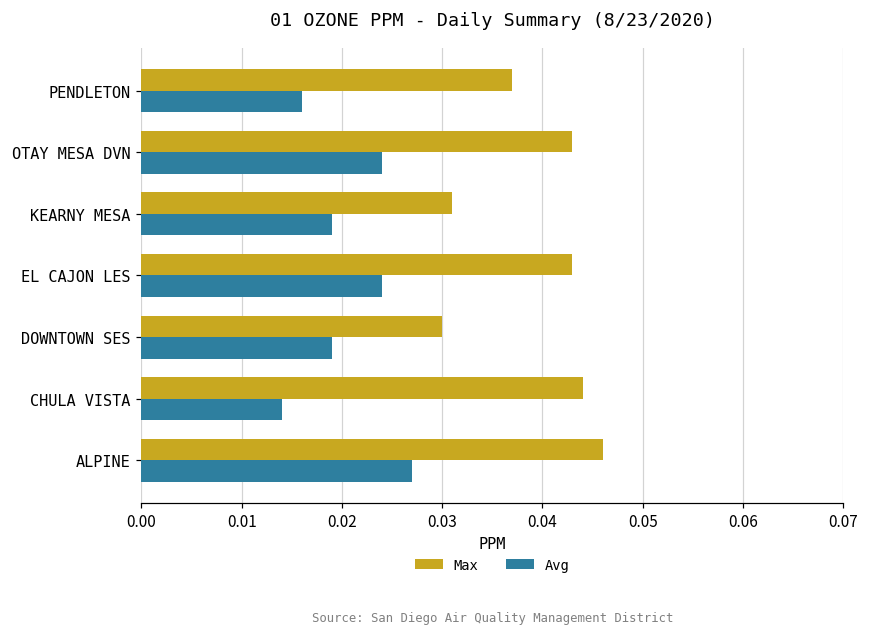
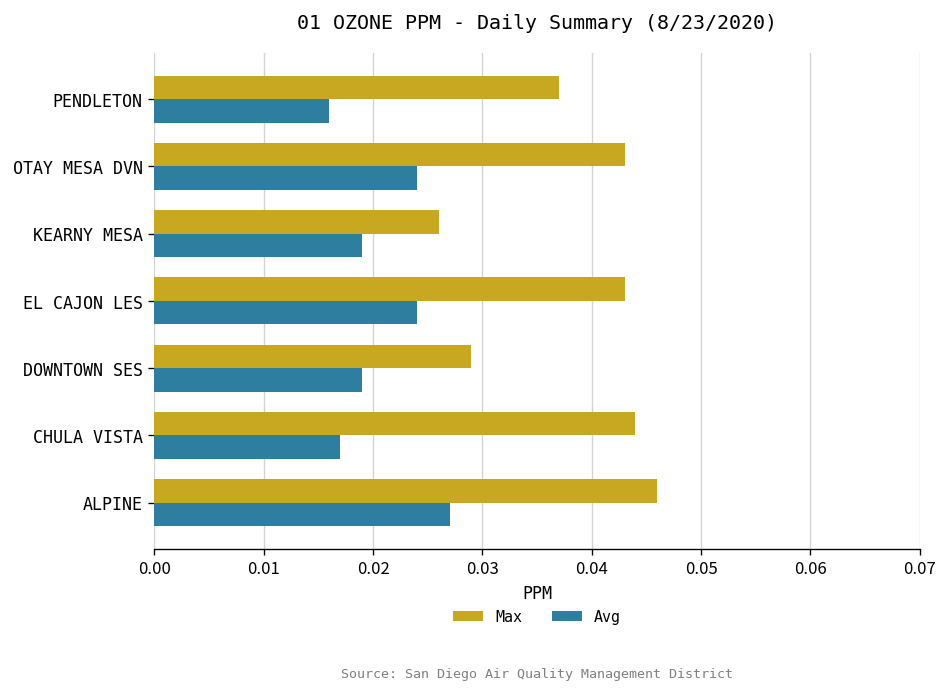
Max, KEARNY MESA: 0.031 -> 0.026
Max, DOWNTOWN SES: 0.030 -> 0.029
Avg, CHULA VISTA: 0.014 -> 0.017
